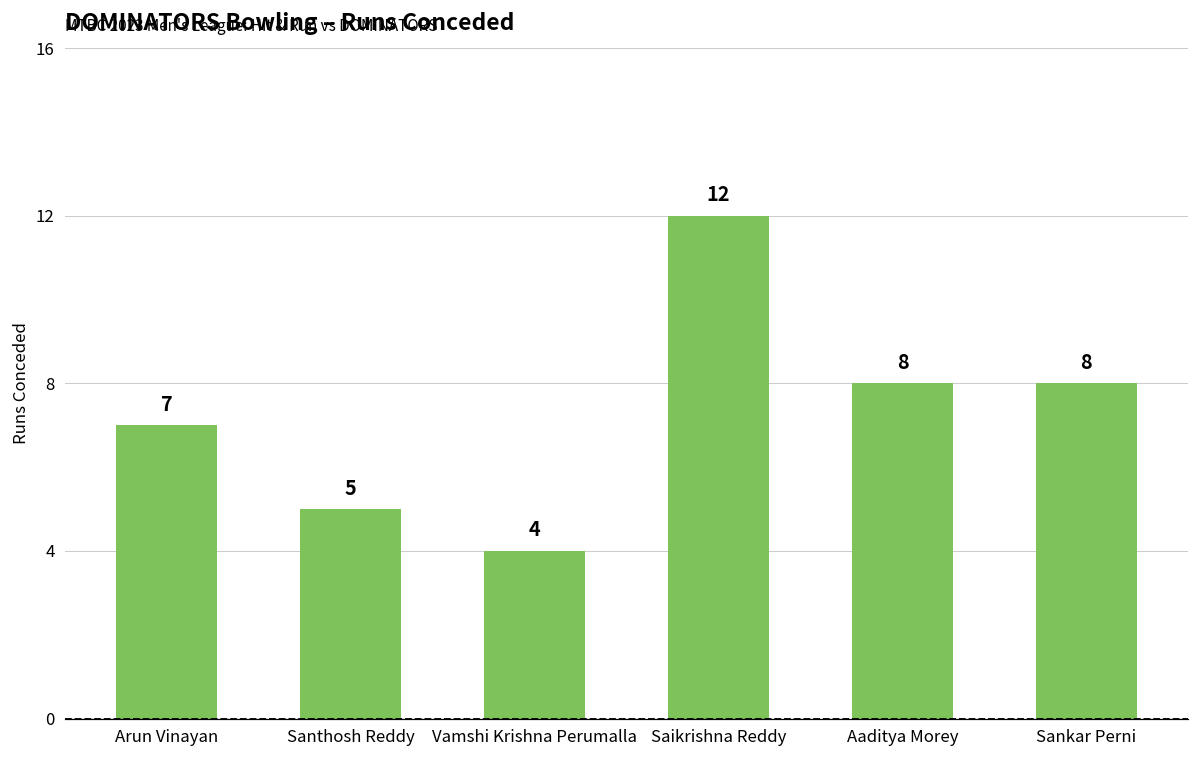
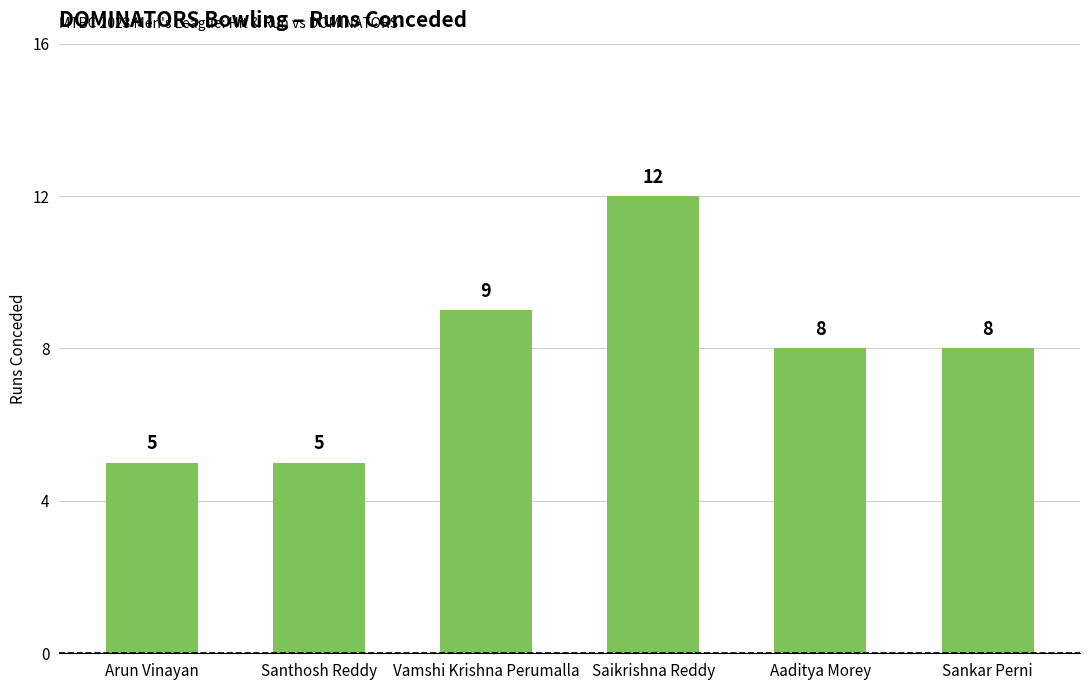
Arun Vinayan: 7 -> 5
Vamshi Krishna Perumalla: 4 -> 9
